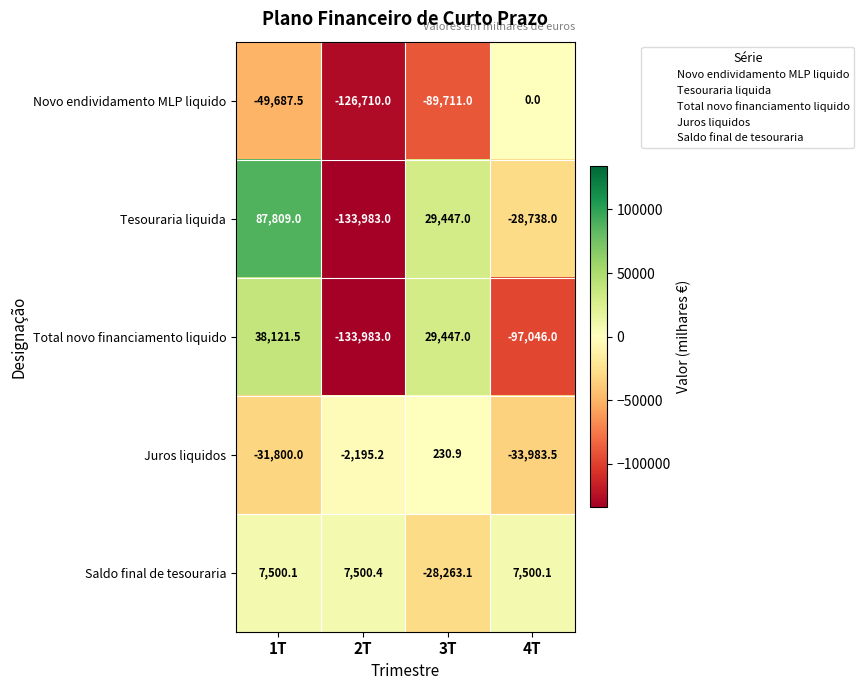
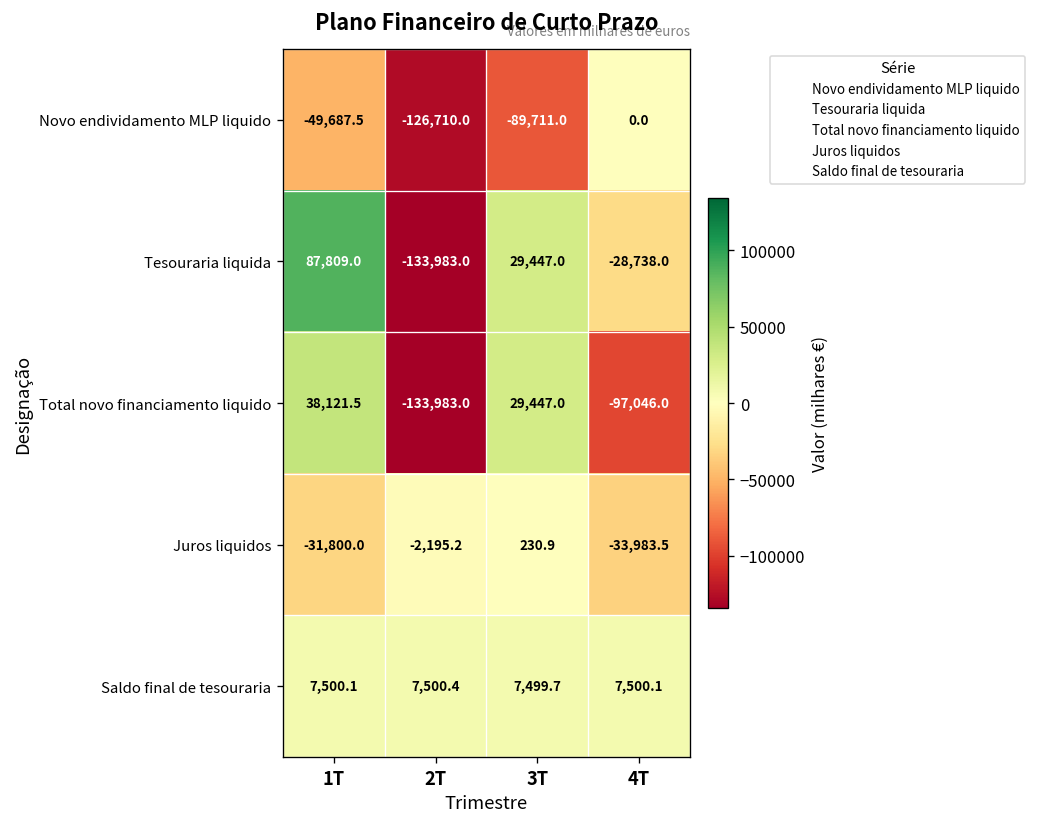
Saldo final de tesouraria, 3T: -28,263.1 -> 7,499.7
